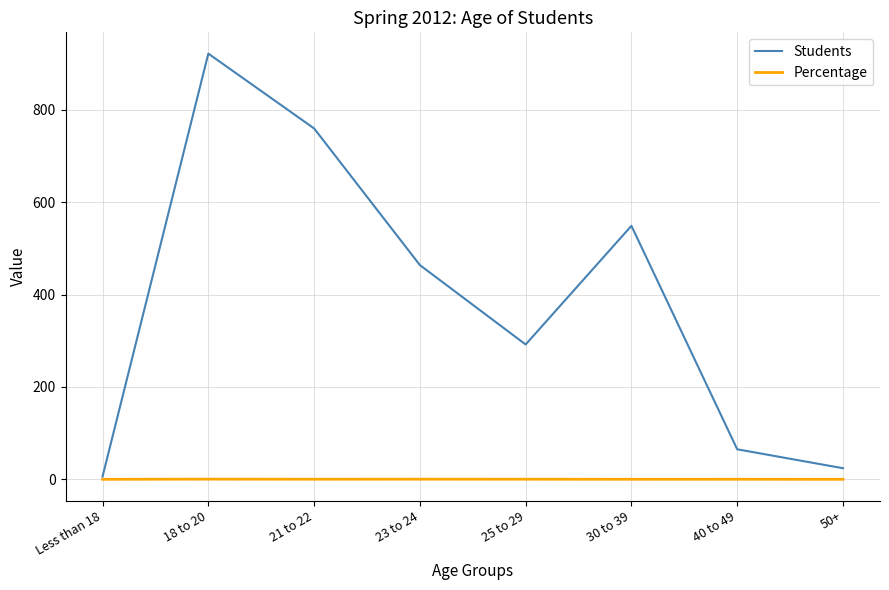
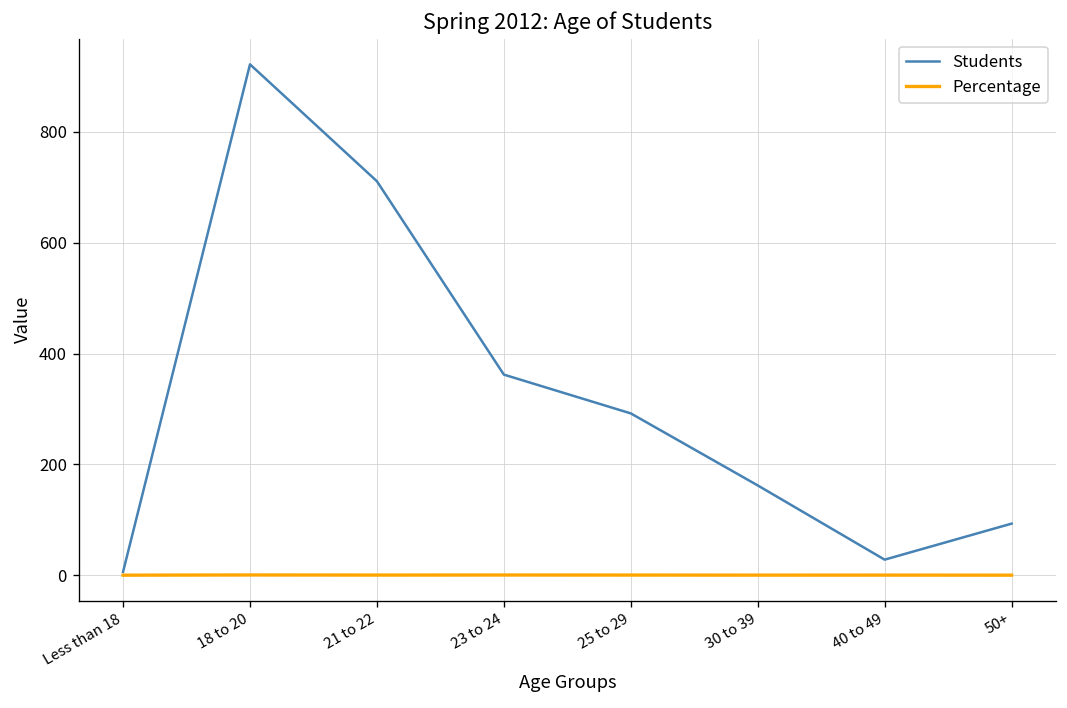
Students, 21 to 22: 760 -> 710
Students, 23 to 24: 460 -> 360
Students, 30 to 39: 550 -> 160
Students, 40 to 49: 70 -> 30
Students, 50+: 20 -> 90
